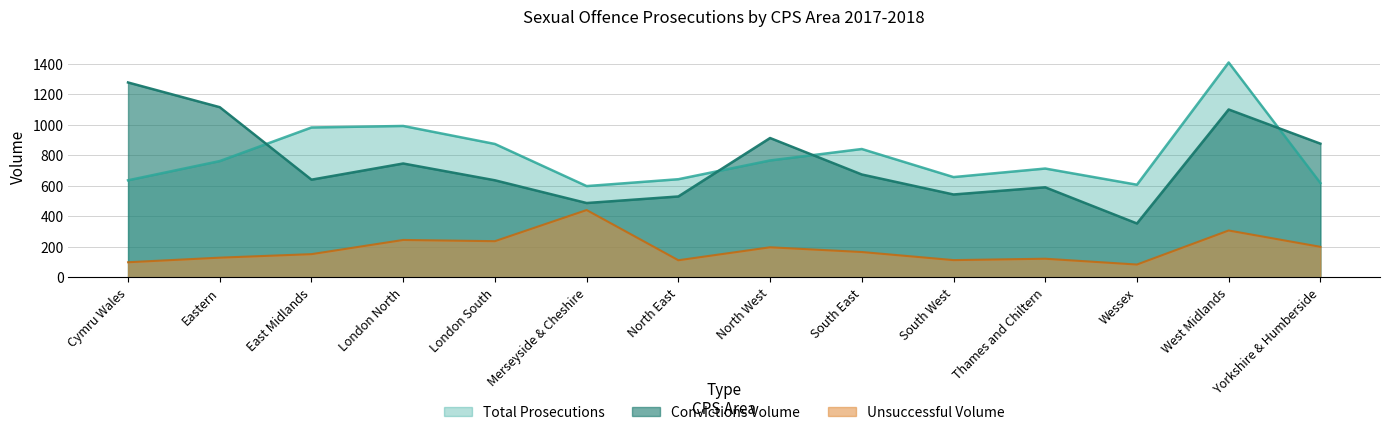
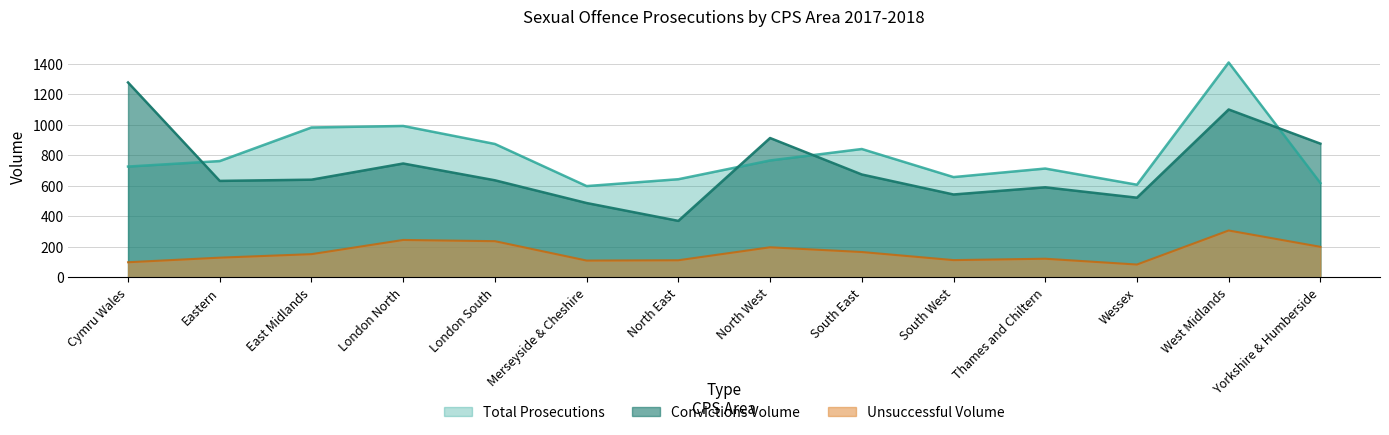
Total Prosecutions, Cymru Wales: 640 -> 730
Convictions Volume, Eastern: 1120 -> 630
Unsuccessful Volume, Merseyside & Cheshire: 440 -> 110
Convictions Volume, North East: 530 -> 370
Convictions Volume, Wessex: 350 -> 520
